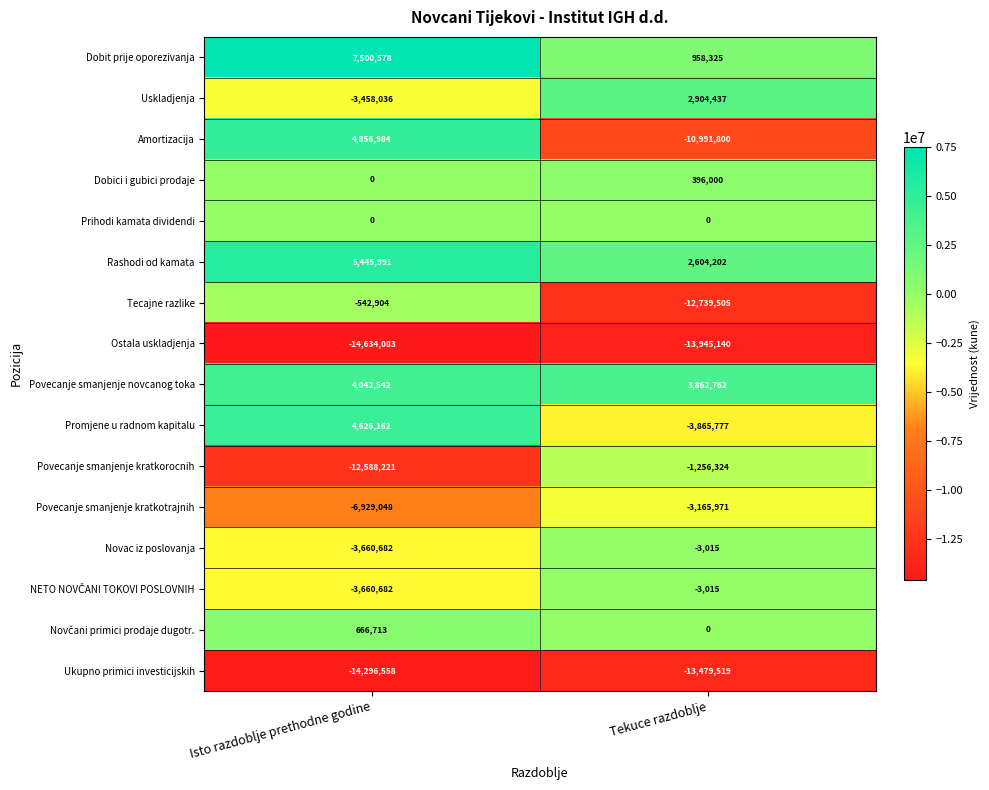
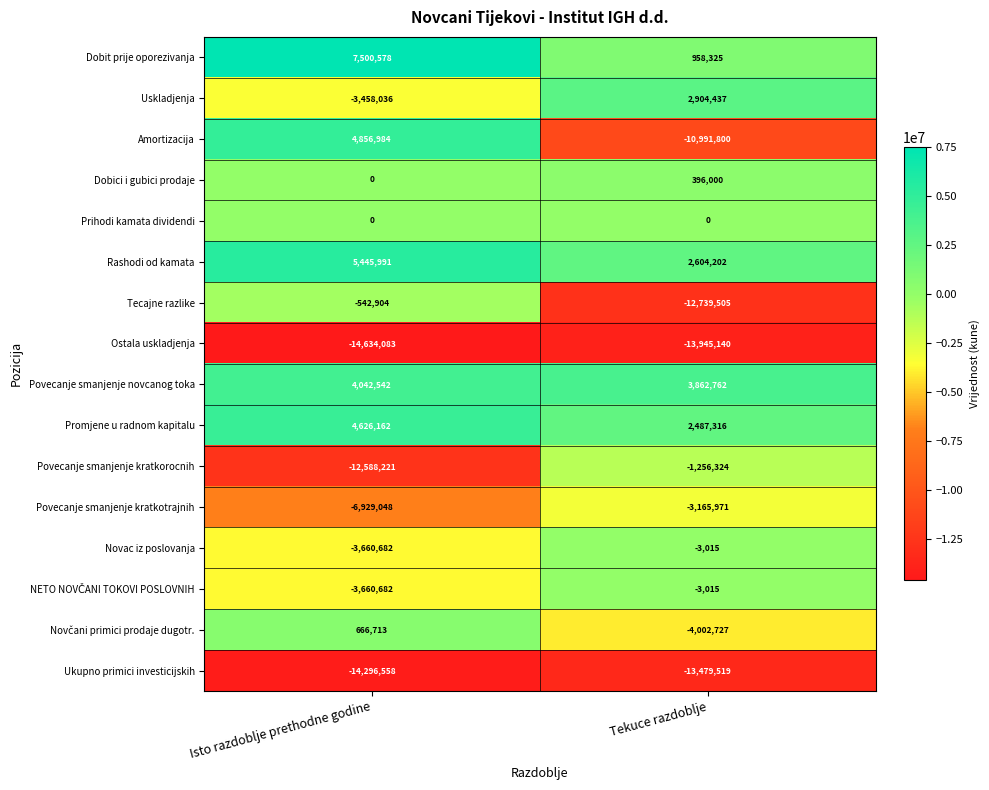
Promjene u radnom kapitalu, Tekuce razdoblje: -3,865,777 -> 2,487,316
Novčani primici prodaje dugotr., Tekuce razdoblje: 0 -> -4,002,727
